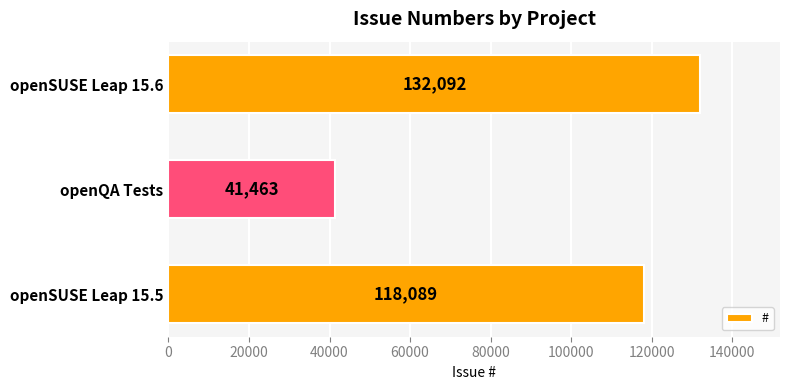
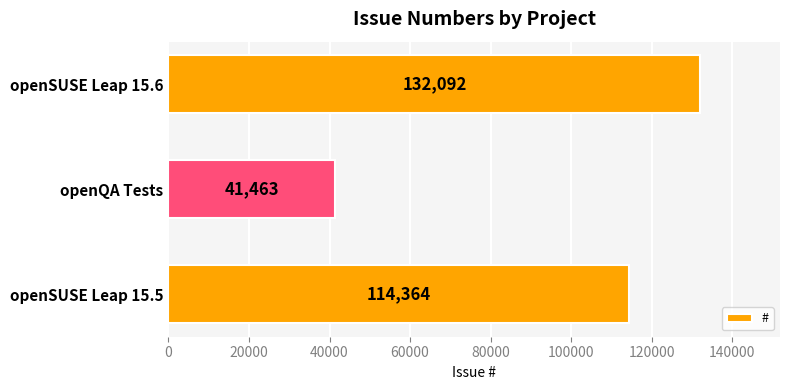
openSUSE Leap 15.5: 118,089 -> 114,364
